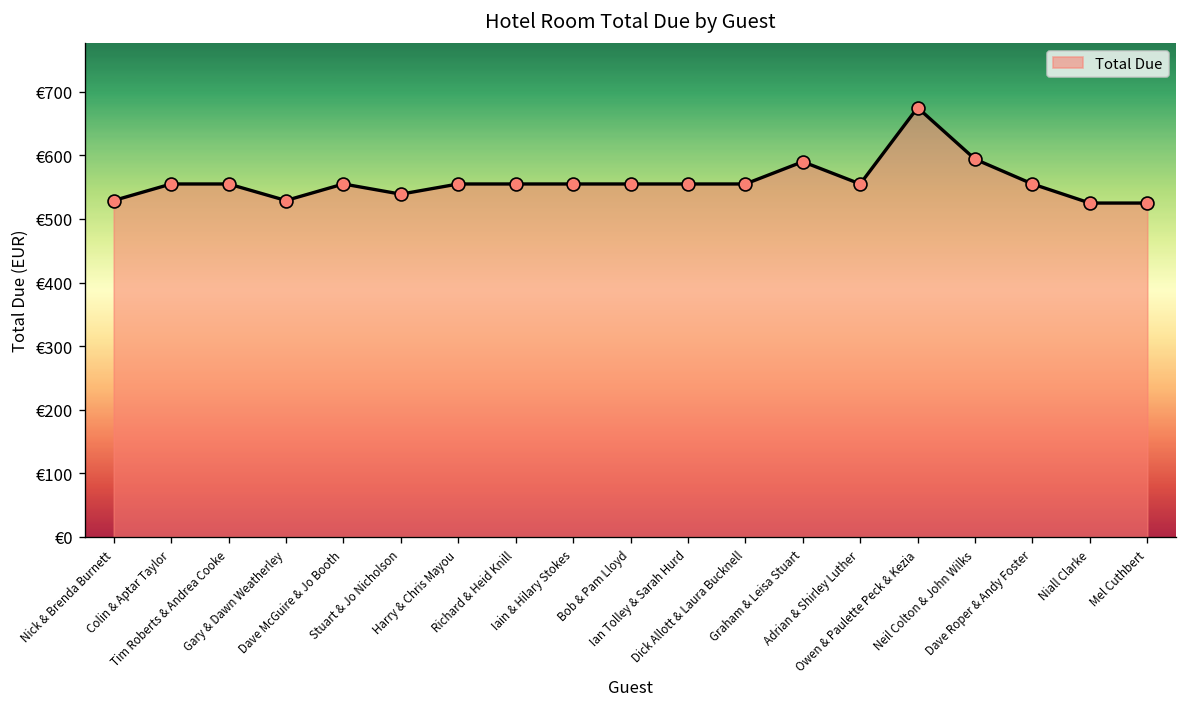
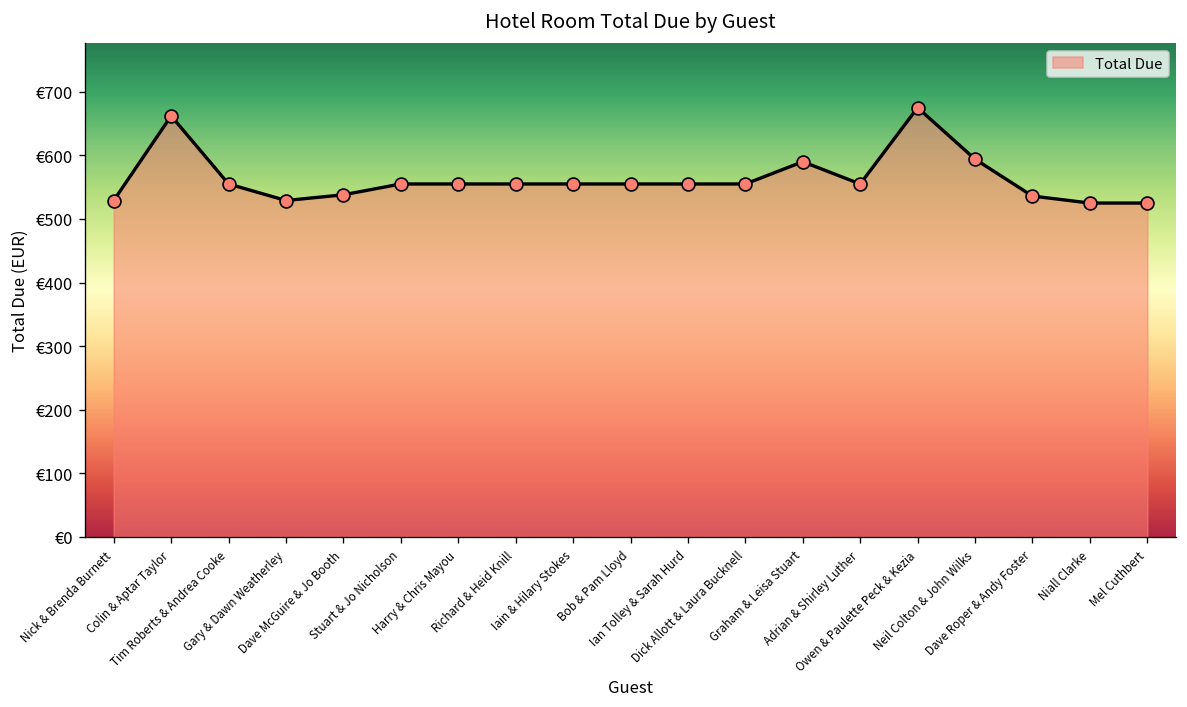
Colin & Aptar Taylor: €560 -> €660
Dave McGuire & Jo Booth: €560 -> €540
Stuart & Jo Nicholson: €540 -> €560
Dave Roper & Andy Foster: €560 -> €540
